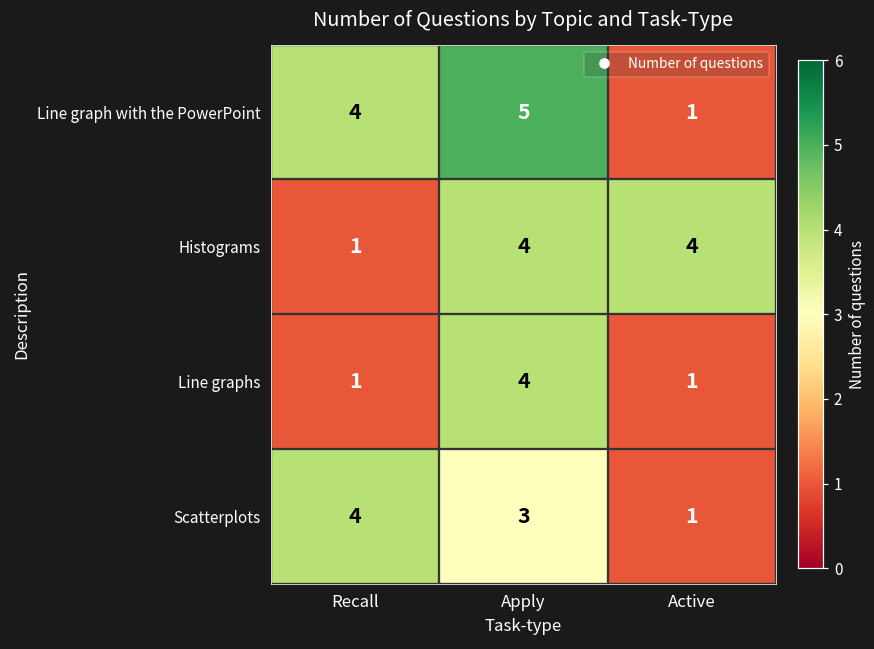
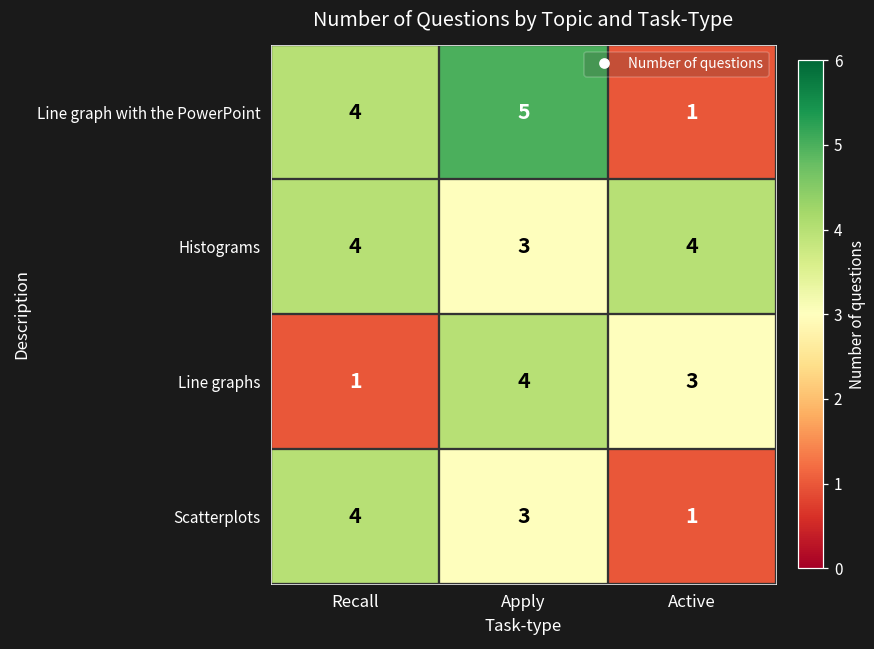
Histograms, Recall: 1 -> 4
Histograms, Apply: 4 -> 3
Line graphs, Active: 1 -> 3
